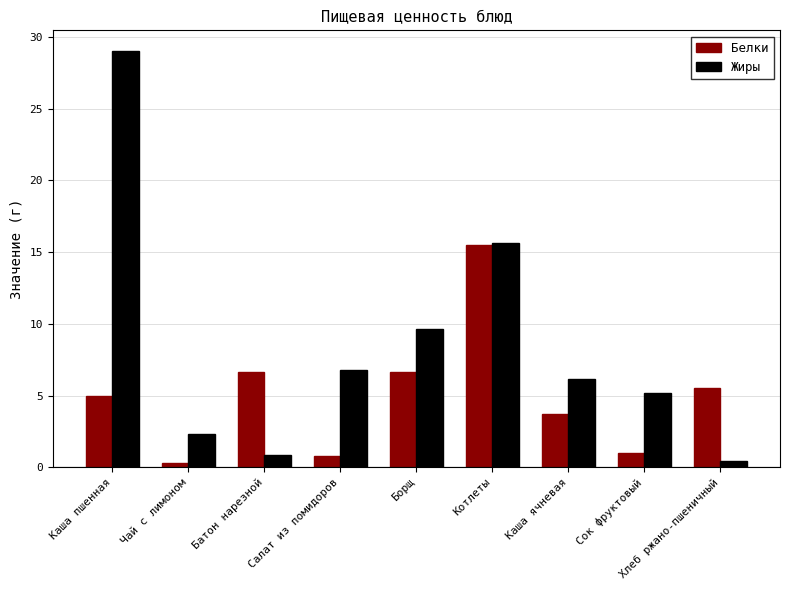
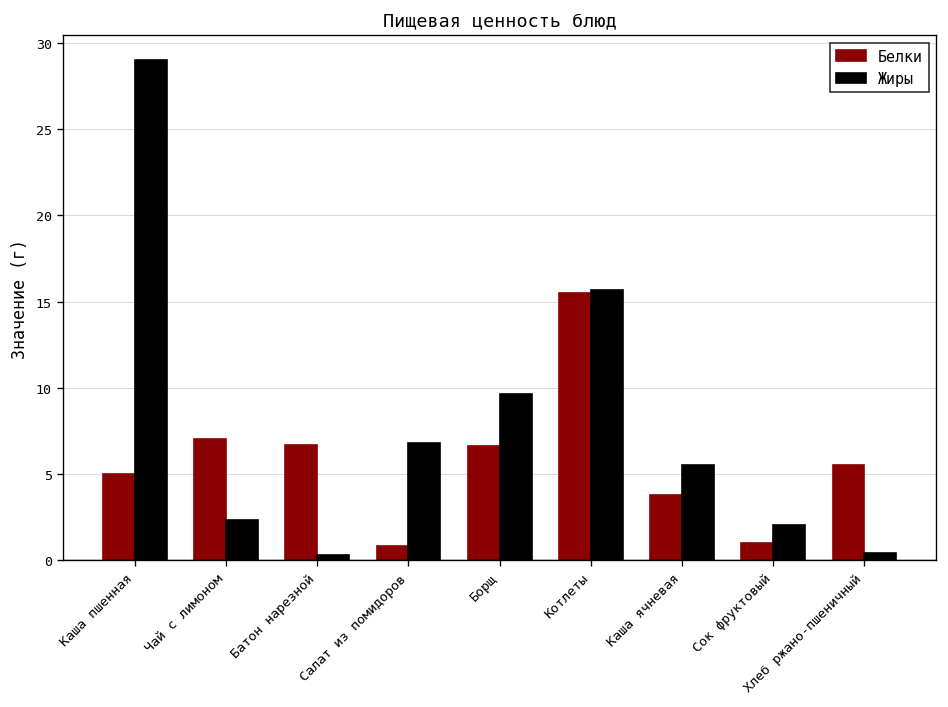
Белки, Чай с лимоном: 0.3 -> 7.0
Жиры, Батон нарезной: 0.9 -> 0.3
Жиры, Каша ячневая: 6.2 -> 5.5
Жиры, Сок фруктовый: 5.2 -> 2.0
